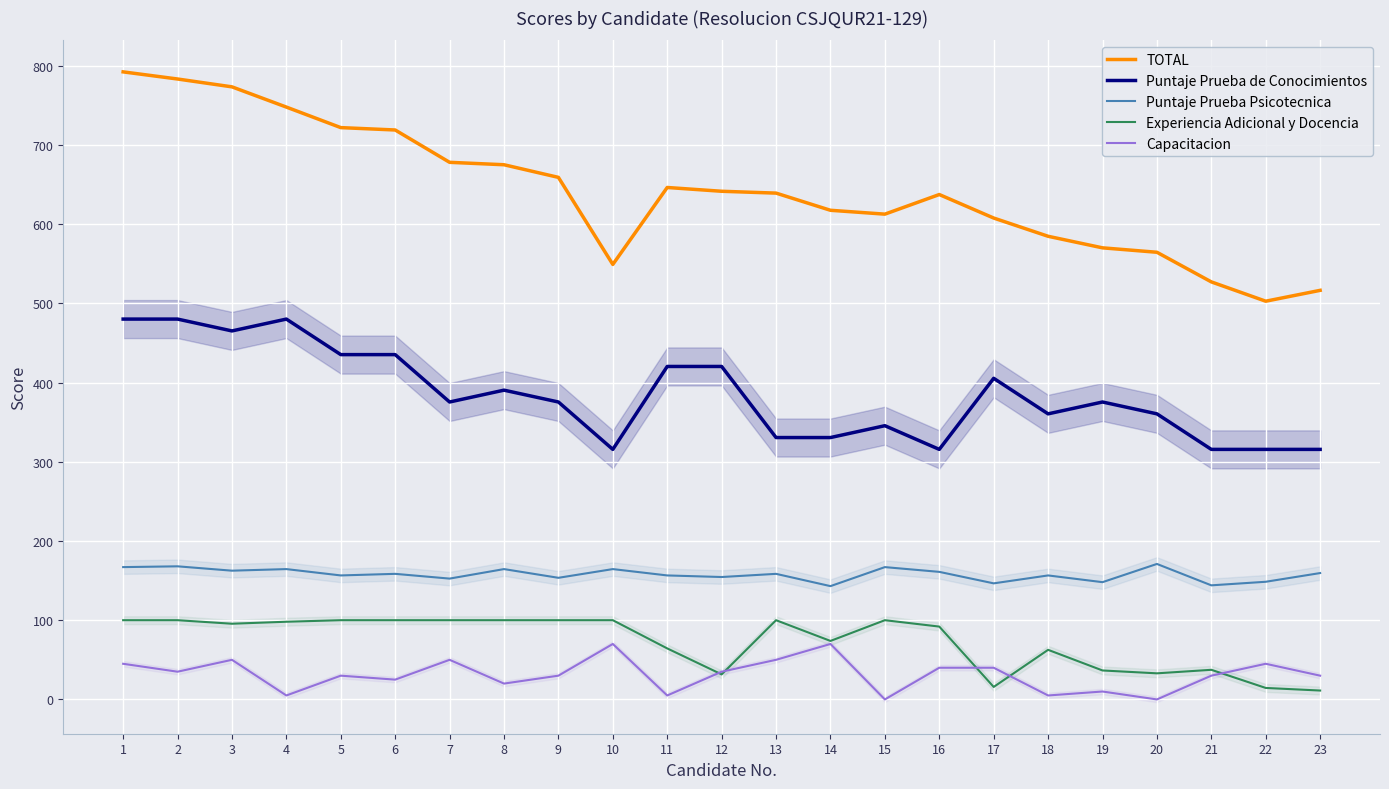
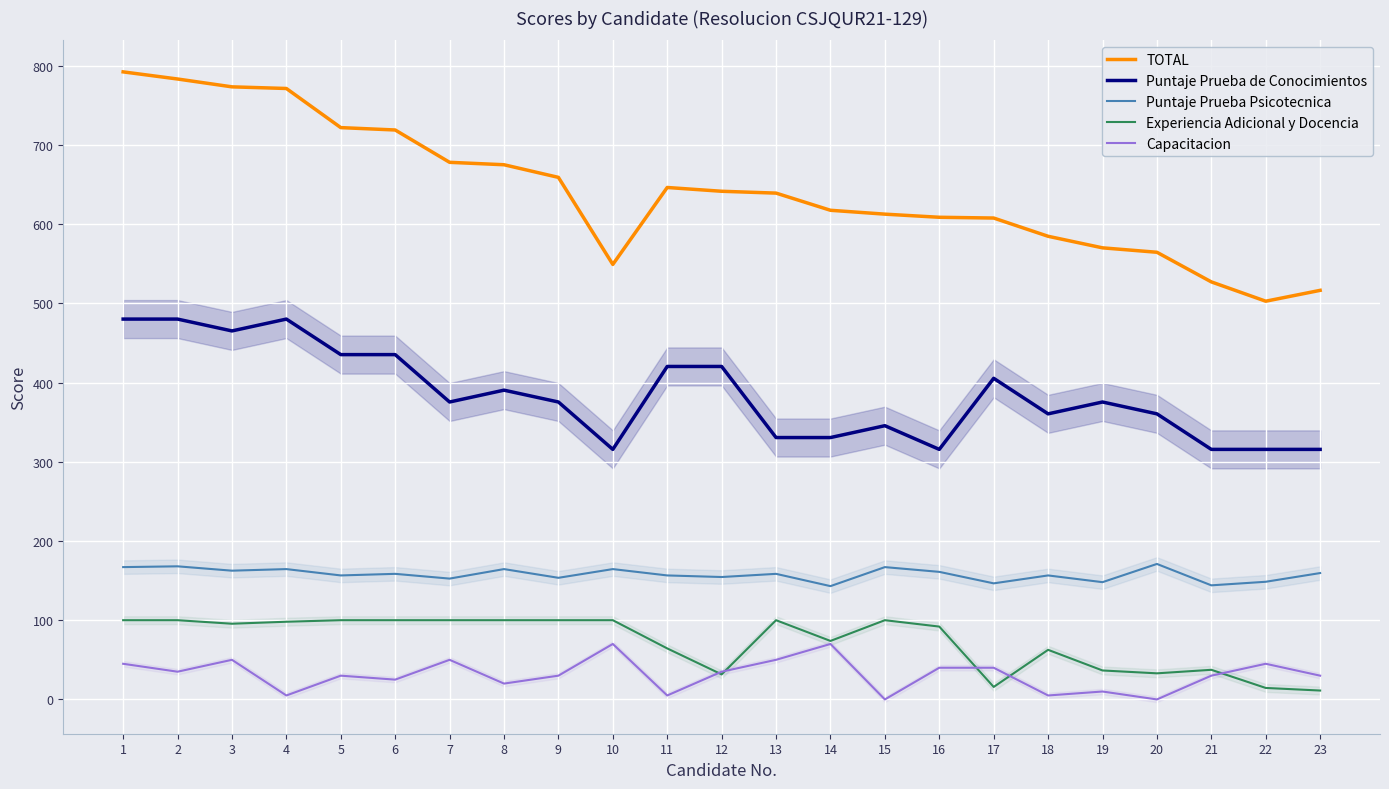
TOTAL, 4: 750 -> 770
TOTAL, 16: 640 -> 610
